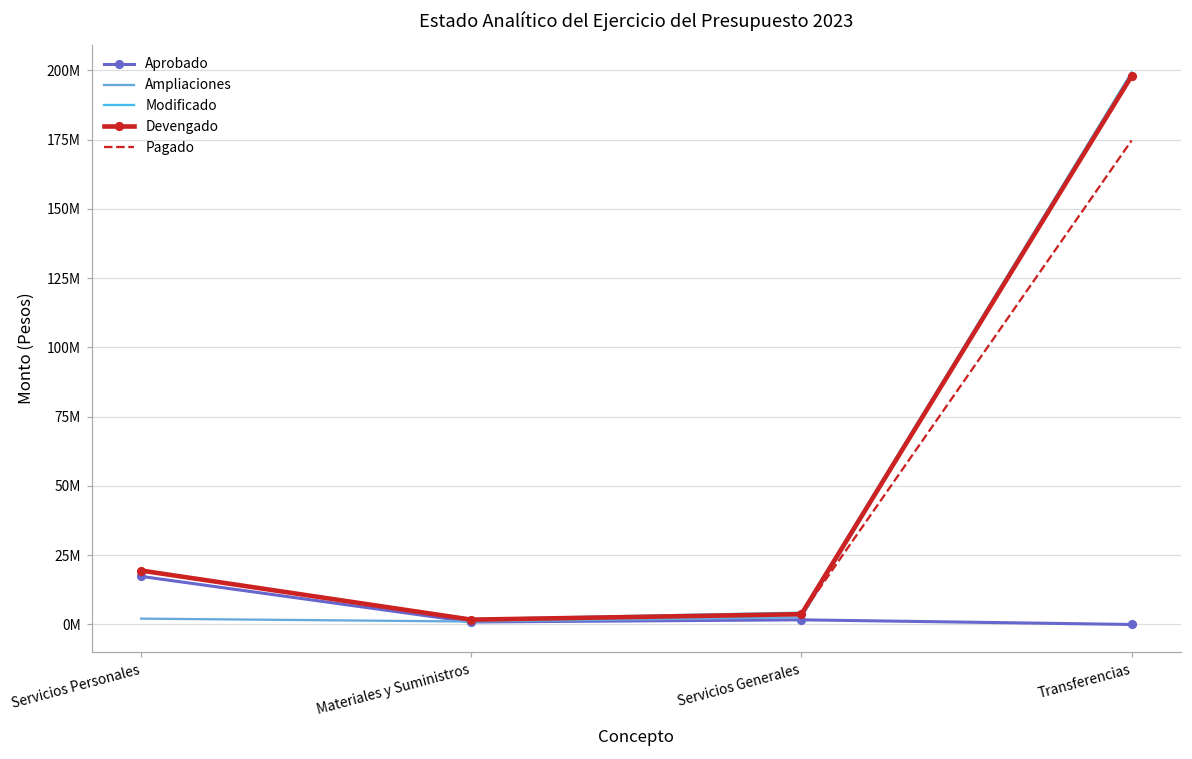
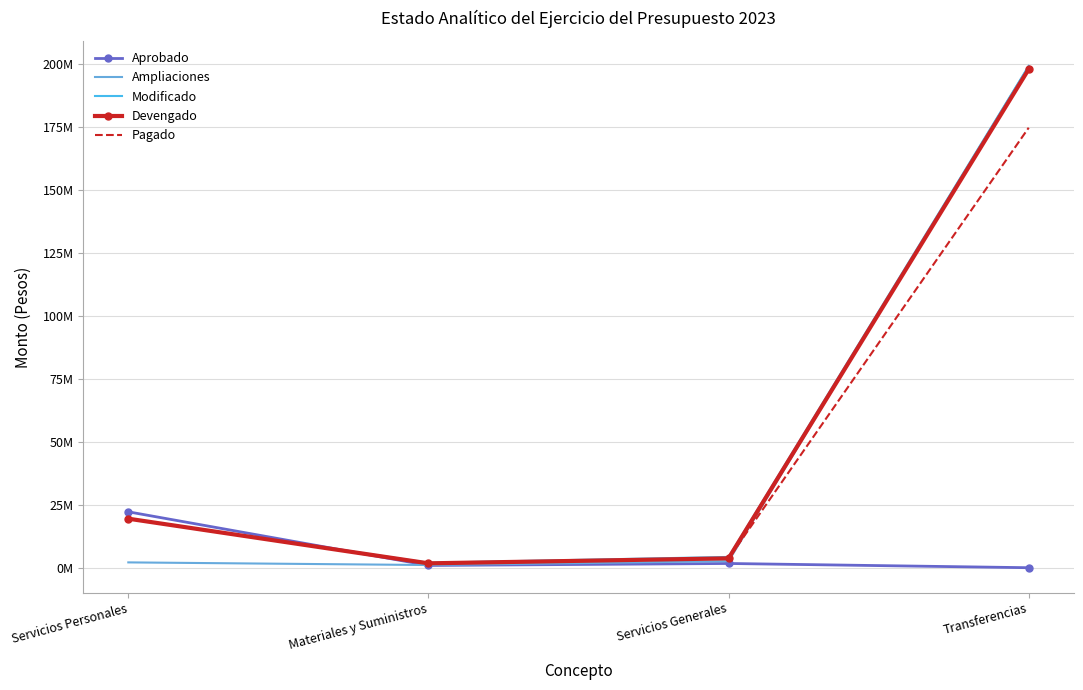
Aprobado, Servicios Personales: 17000000 -> 22000000
